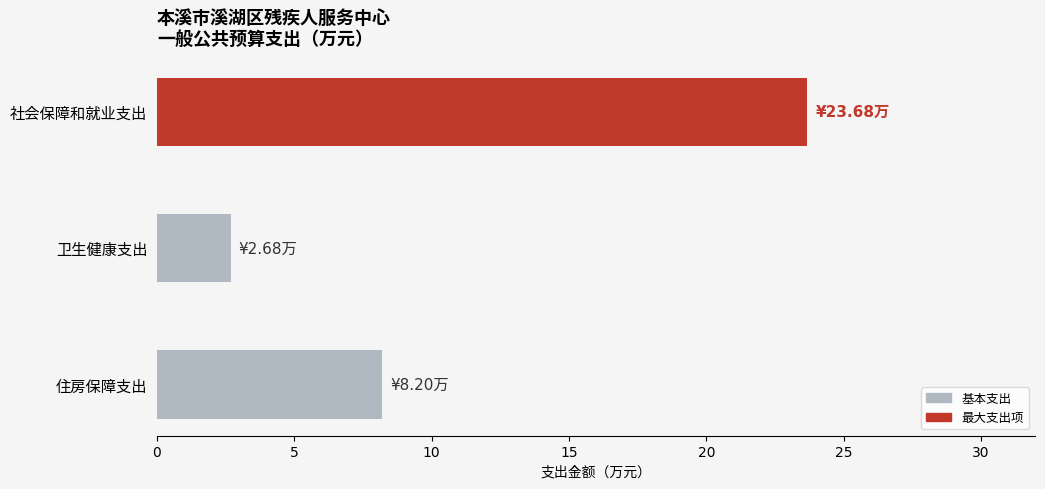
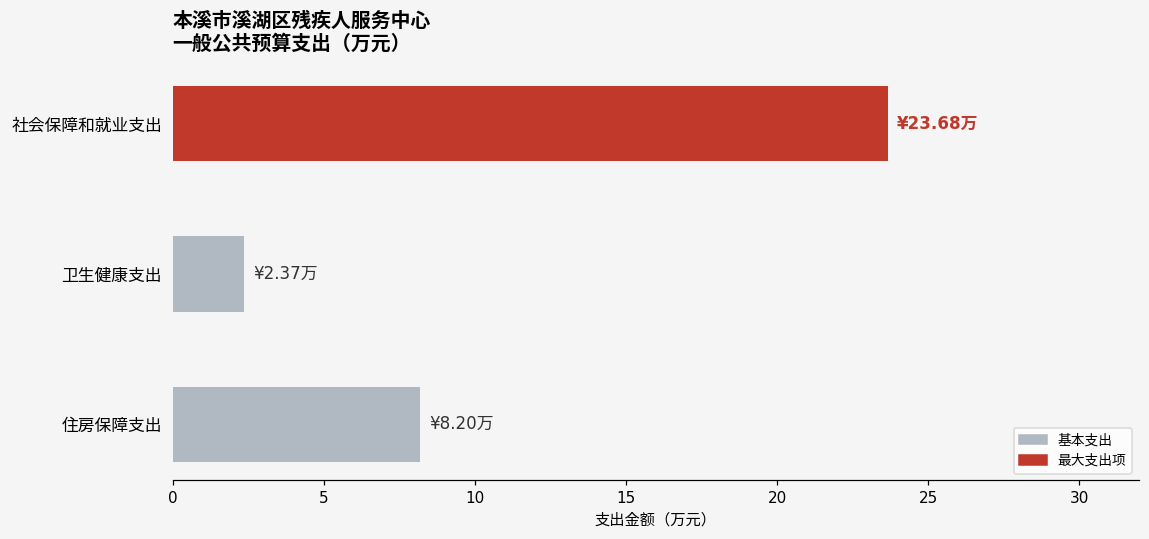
卫生健康支出: ¥2.68万 -> ¥2.37万
